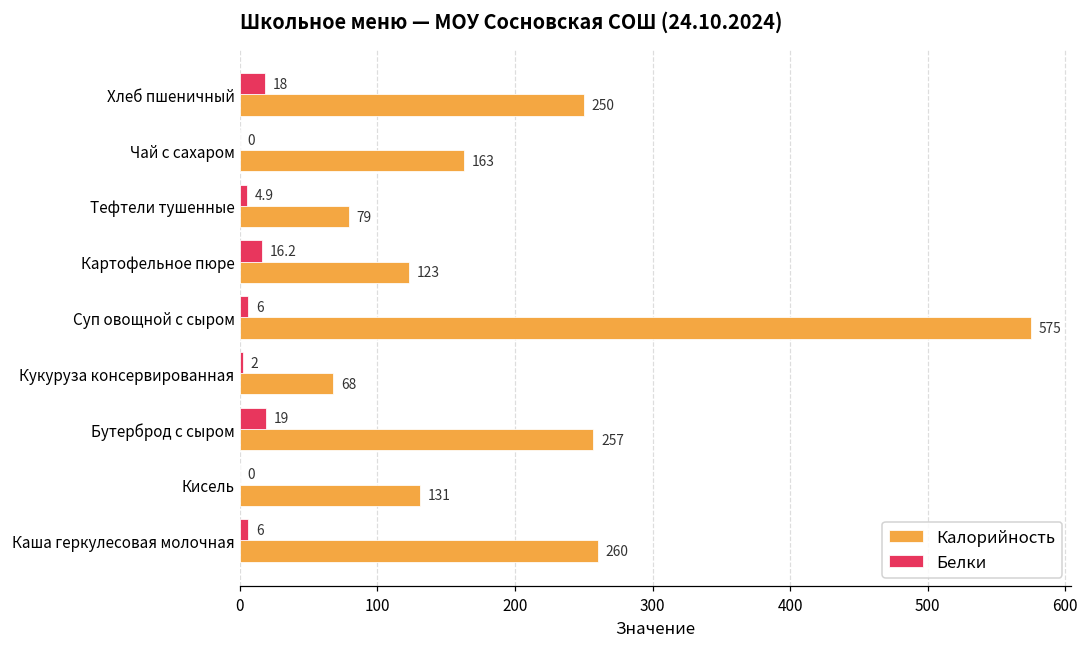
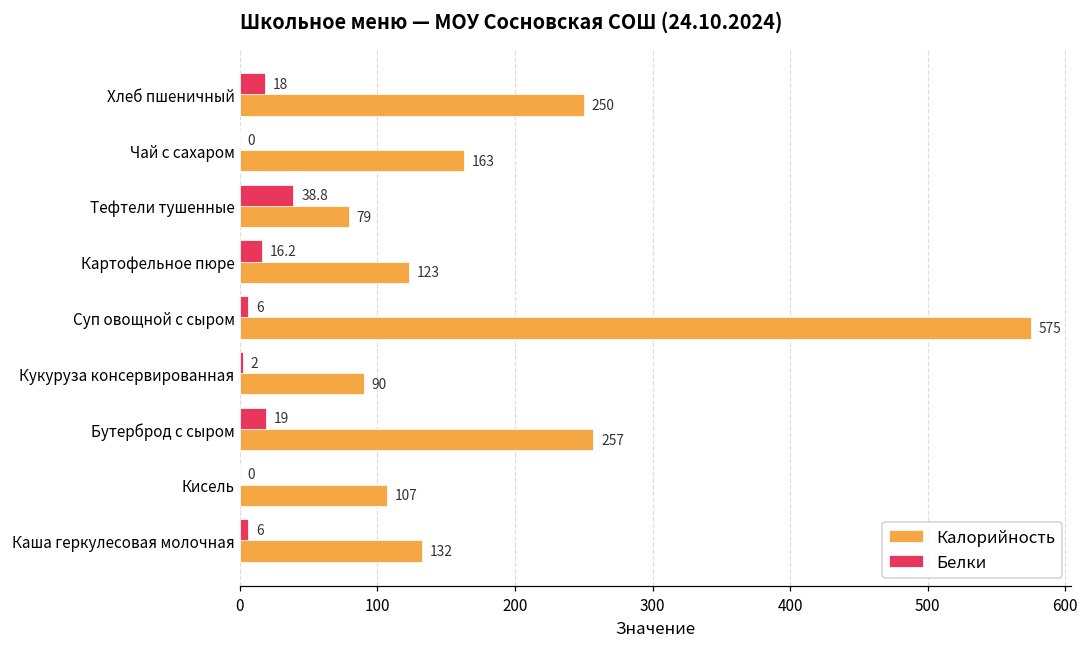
Белки, Тефтели тушенные: 4.9 -> 38.8
Калорийность, Кукуруза консервированная: 68 -> 90
Калорийность, Кисель: 131 -> 107
Калорийность, Каша геркулесовая молочная: 260 -> 132
